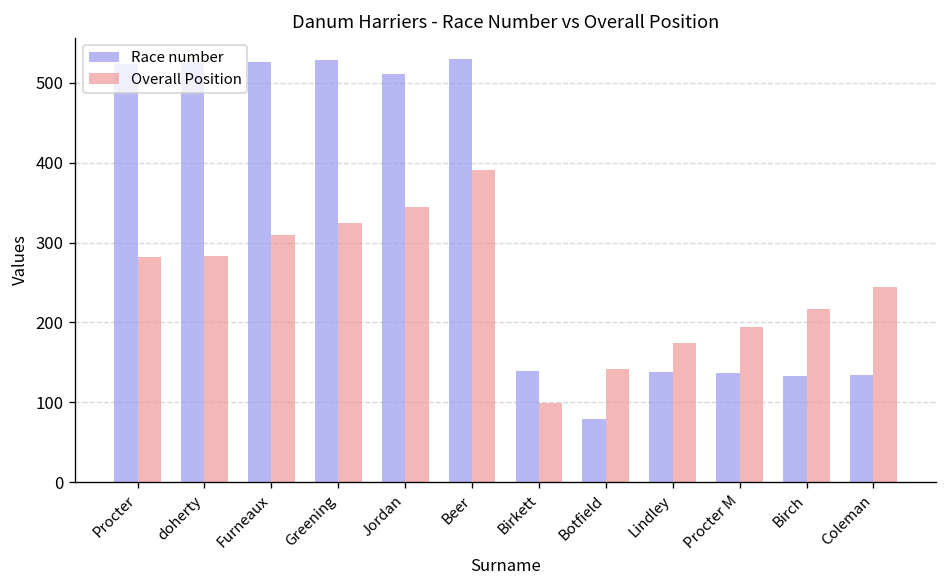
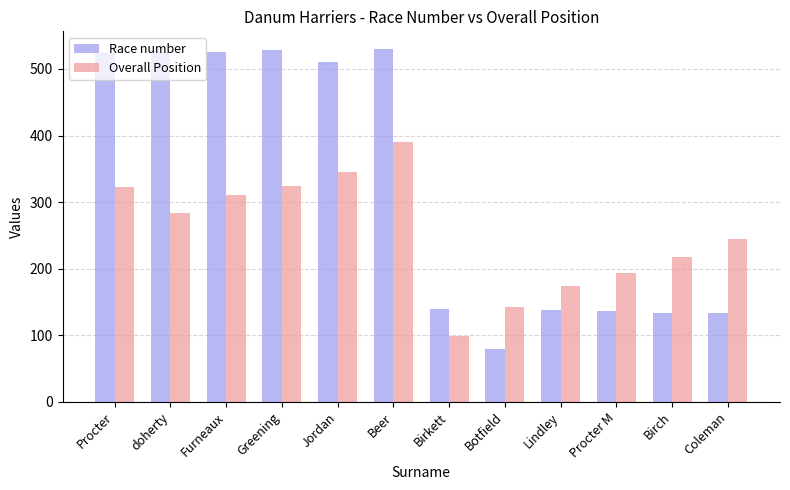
Overall Position, Procter: 280 -> 320
